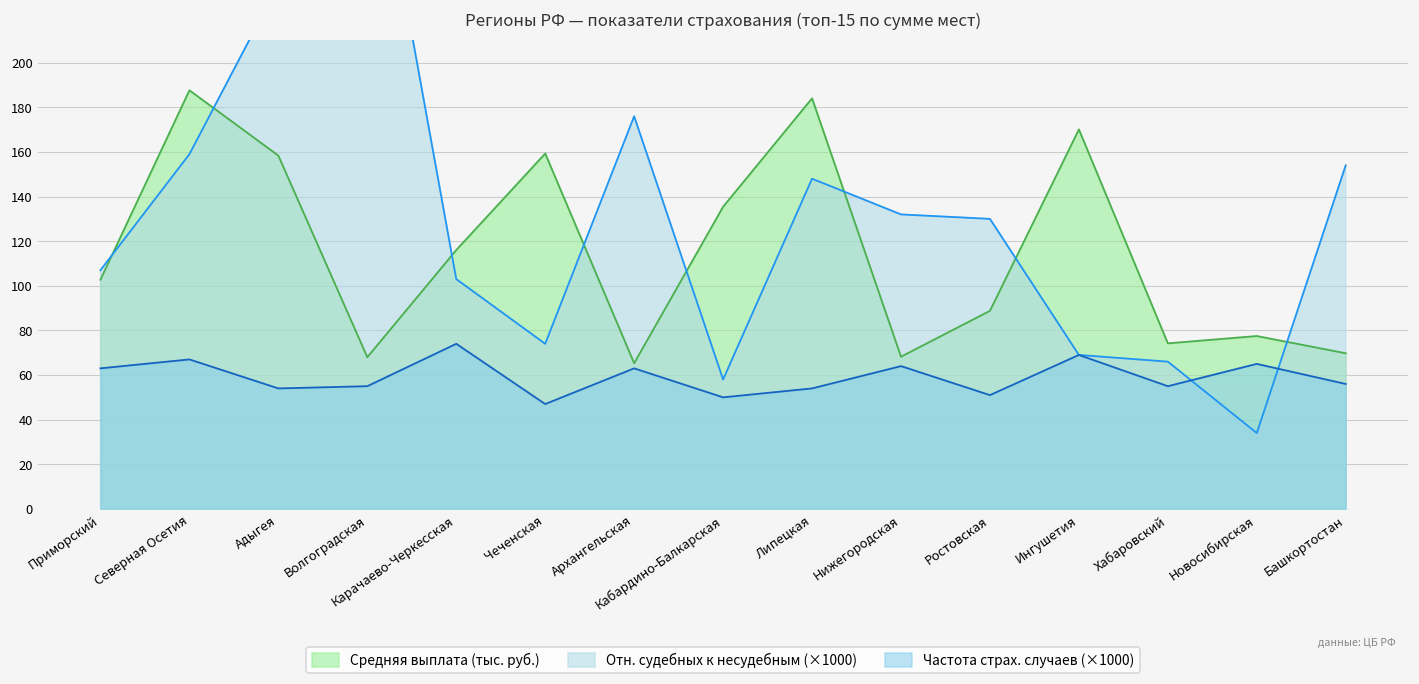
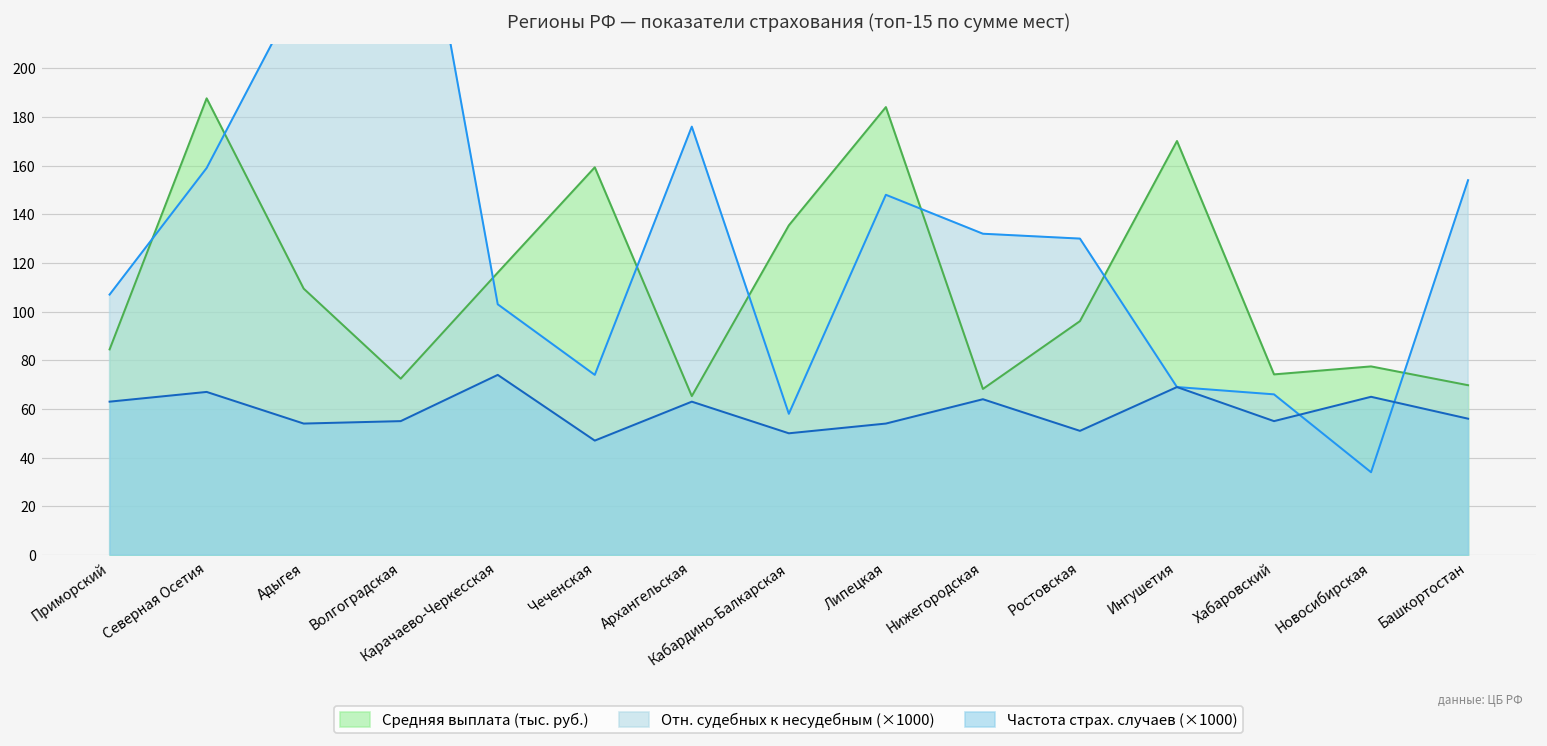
Средняя выплата (тыс. руб.), Приморский: 103 -> 84
Средняя выплата (тыс. руб.), Адыгея: 158 -> 109
Средняя выплата (тыс. руб.), Волгоградская: 68 -> 72
Средняя выплата (тыс. руб.), Ростовская: 89 -> 96
